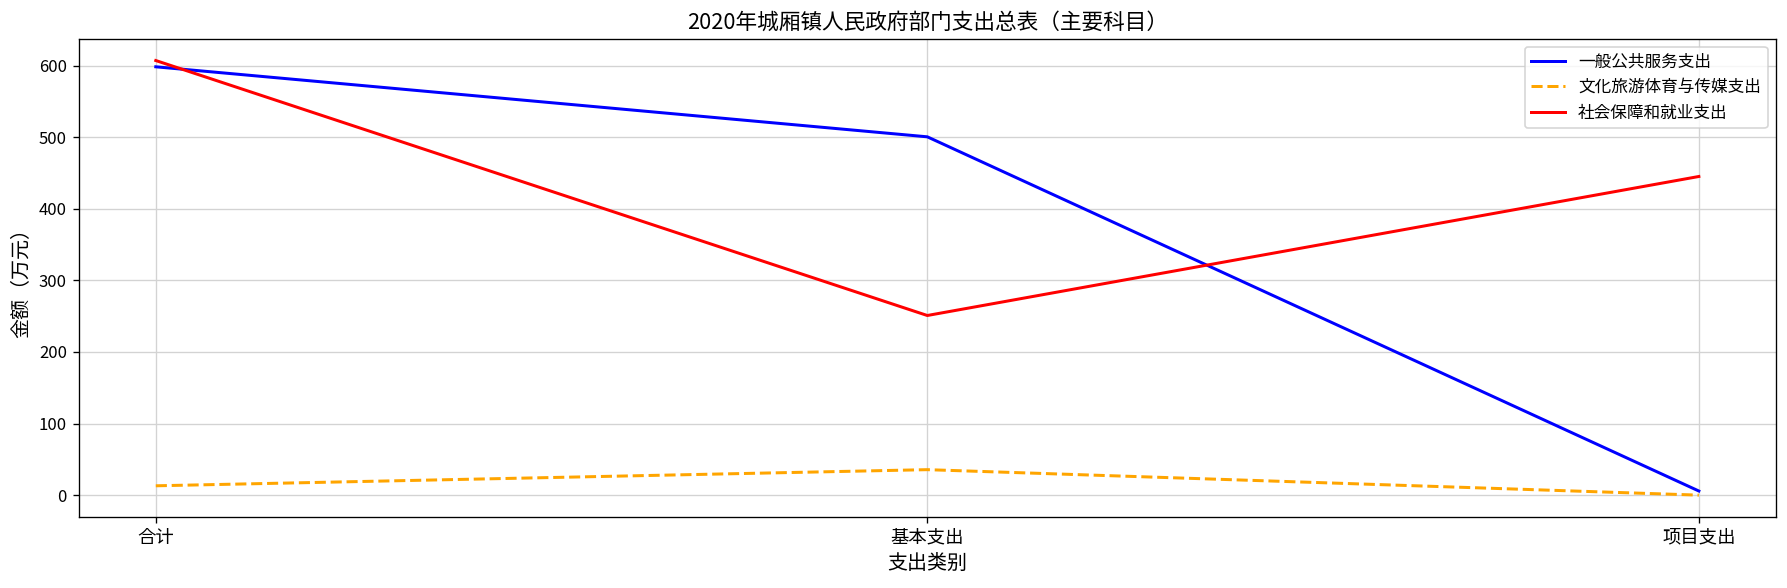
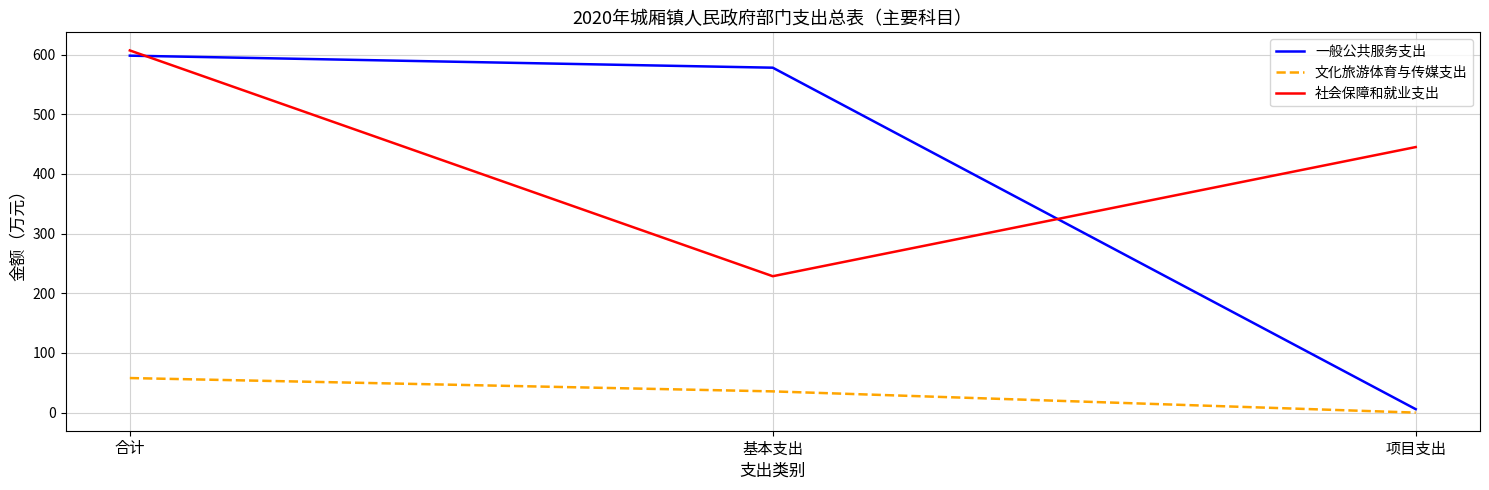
文化旅游体育与传媒支出, 合计: 10 -> 60
一般公共服务支出, 基本支出: 500 -> 580
社会保障和就业支出, 基本支出: 250 -> 230
